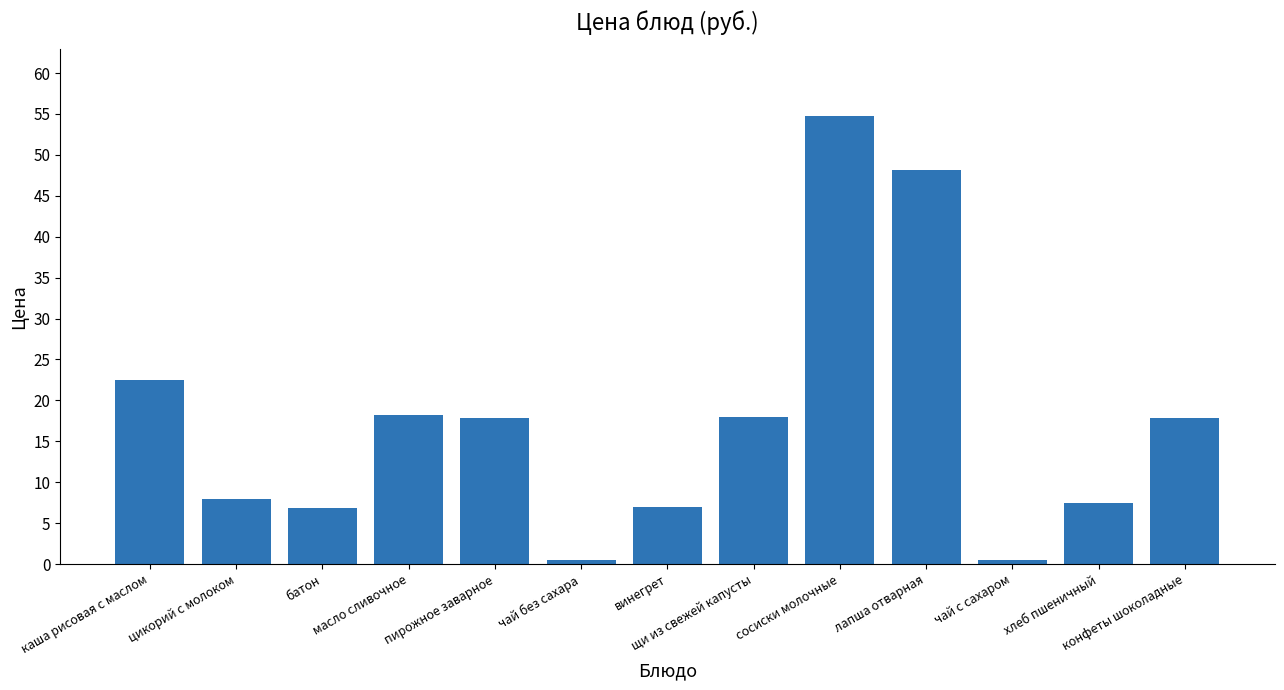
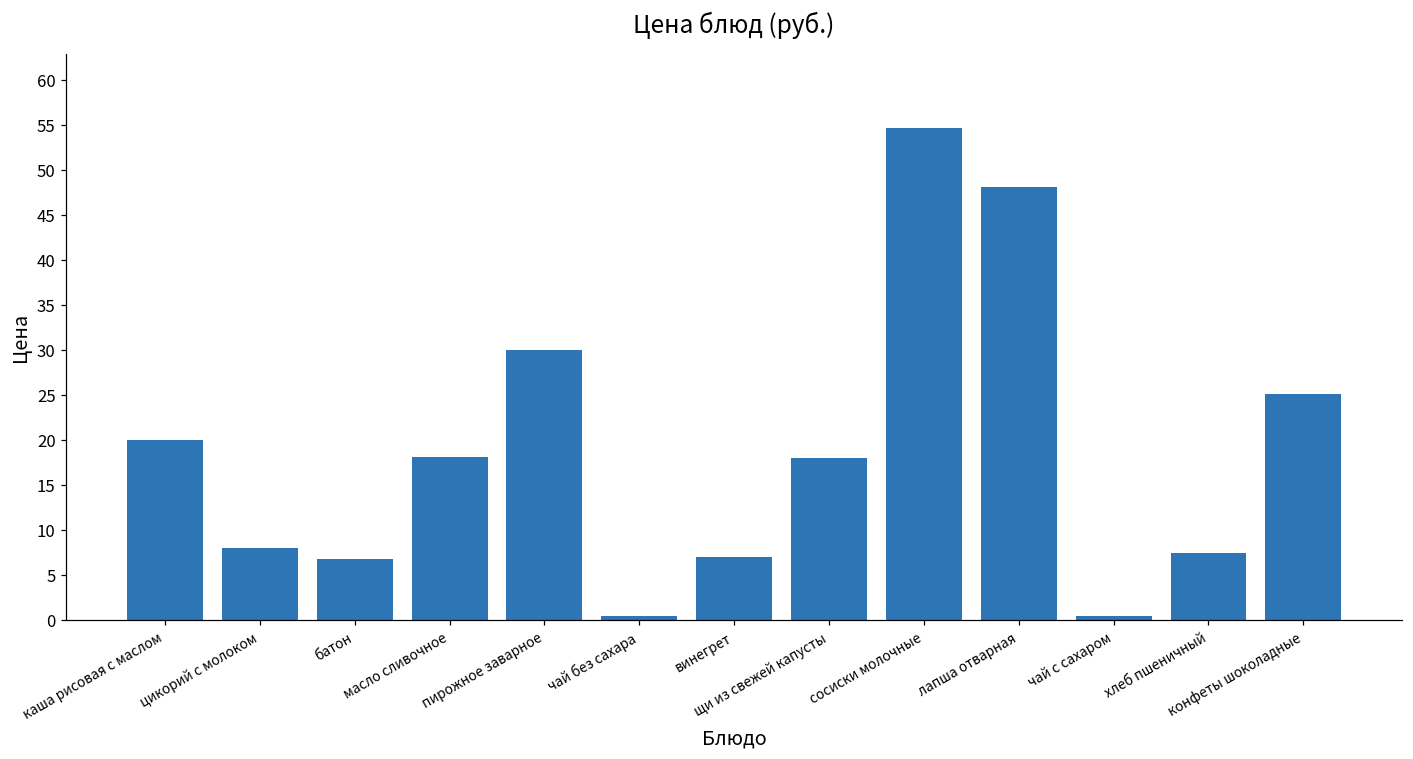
каша рисовая с маслом: 23 -> 20
пирожное заварное: 18 -> 30
конфеты шоколадные: 18 -> 25
